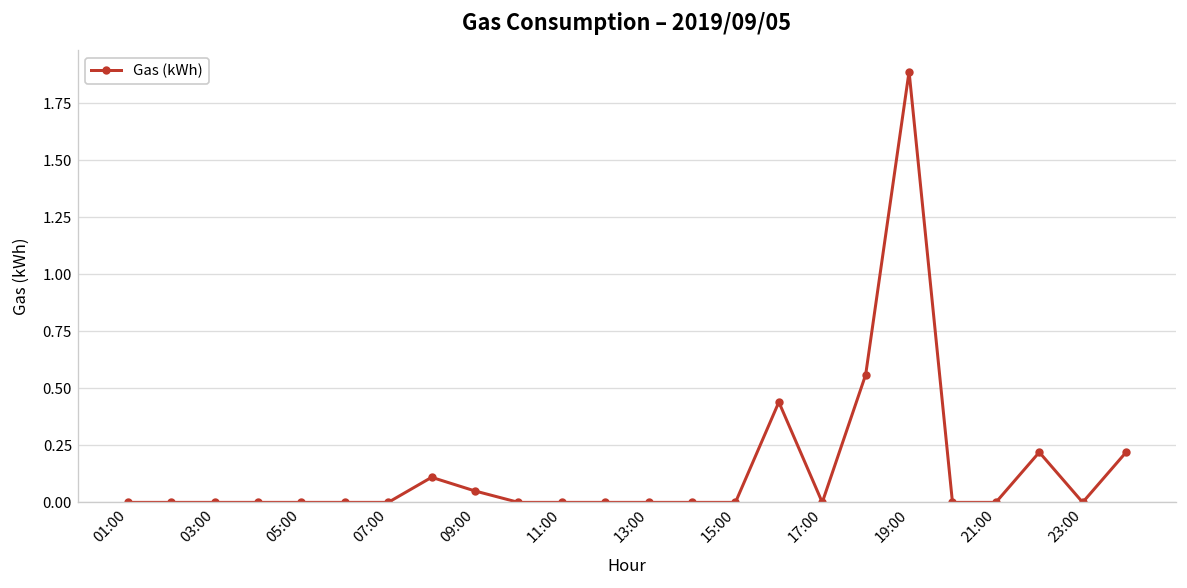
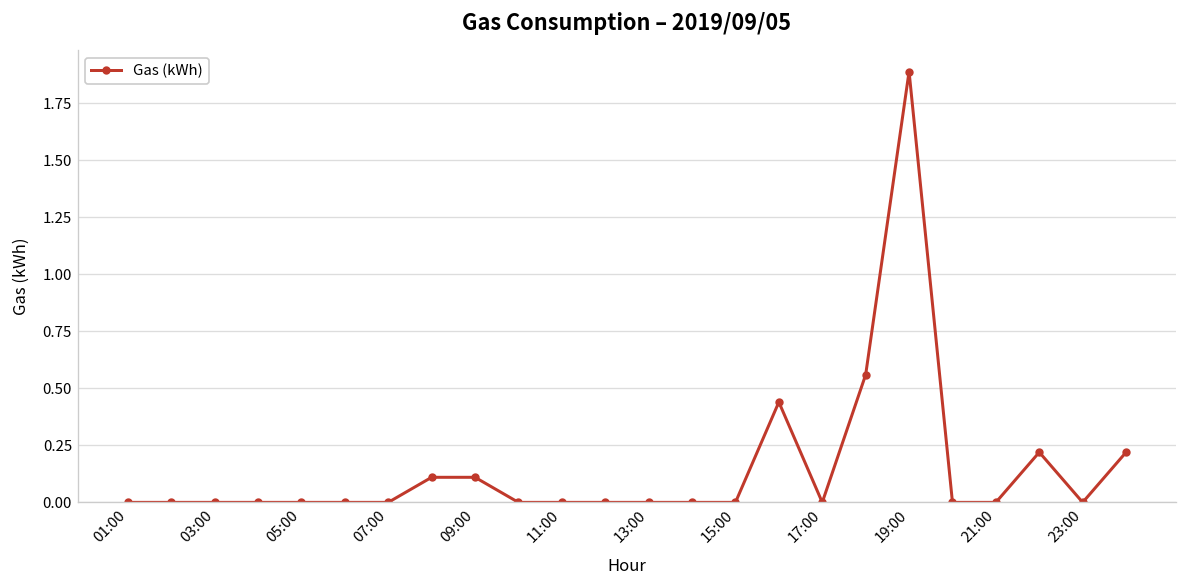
09:00: 0.05 -> 0.11
